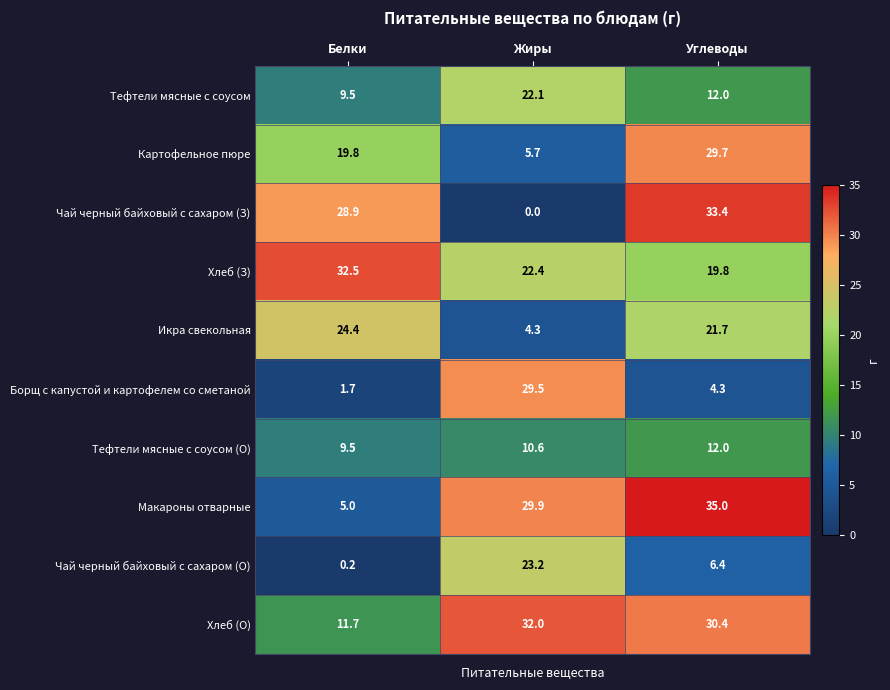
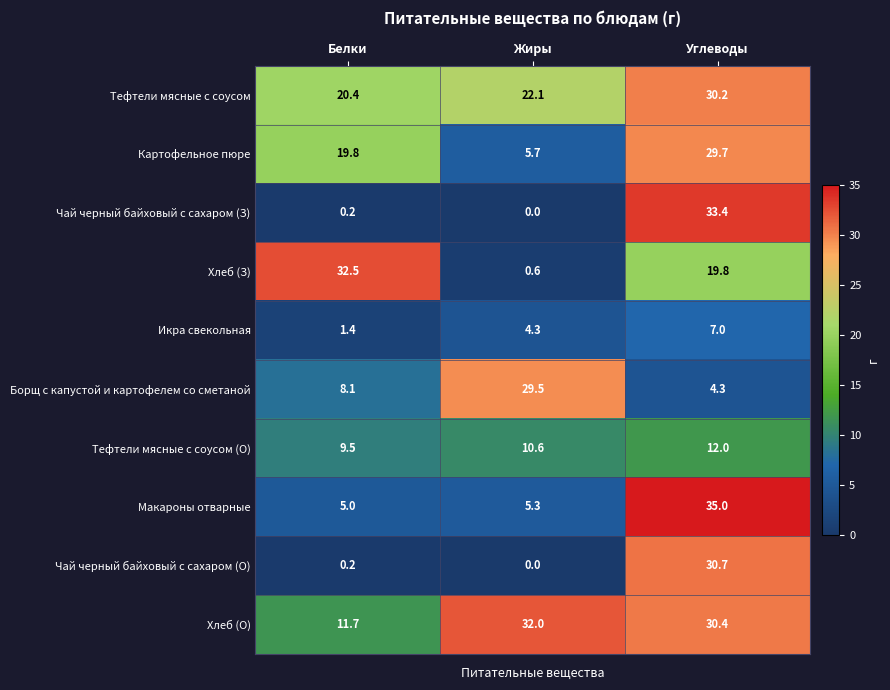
Тефтели мясные с соусом, Белки: 9.5 -> 20.4
Тефтели мясные с соусом, Углеводы: 12.0 -> 30.2
Чай черный байховый с сахаром (З), Белки: 28.9 -> 0.2
Хлеб (З), Жиры: 22.4 -> 0.6
Икра свекольная, Белки: 24.4 -> 1.4
Икра свекольная, Углеводы: 21.7 -> 7.0
Борщ с капустой и картофелем со сметаной, Белки: 1.7 -> 8.1
Макароны отварные, Жиры: 29.9 -> 5.3
Чай черный байховый с сахаром (О), Жиры: 23.2 -> 0.0
Чай черный байховый с сахаром (О), Углеводы: 6.4 -> 30.7
